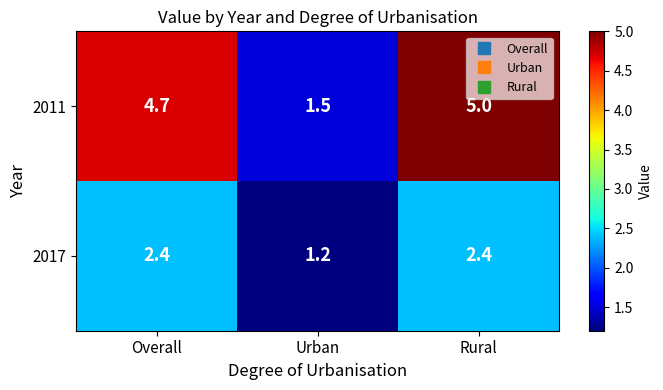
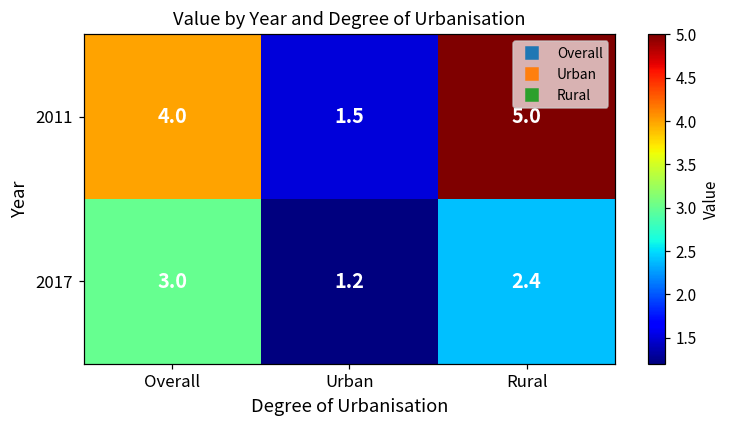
2011, Overall: 4.7 -> 4.0
2017, Overall: 2.4 -> 3.0
